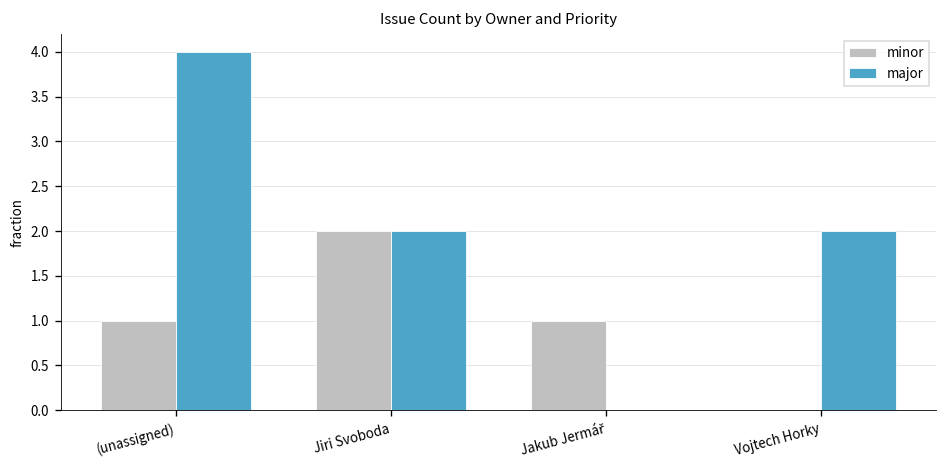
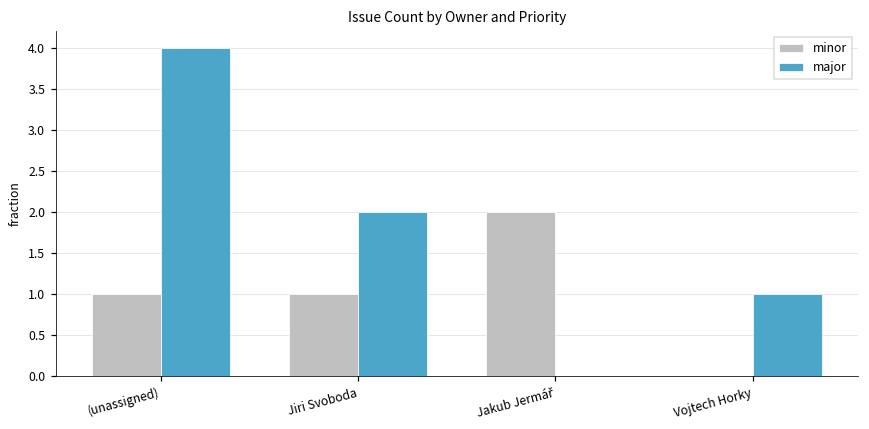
minor, Jiri Svoboda: 2 -> 1
minor, Jakub Jermář: 1 -> 2
major, Vojtech Horky: 2 -> 1
